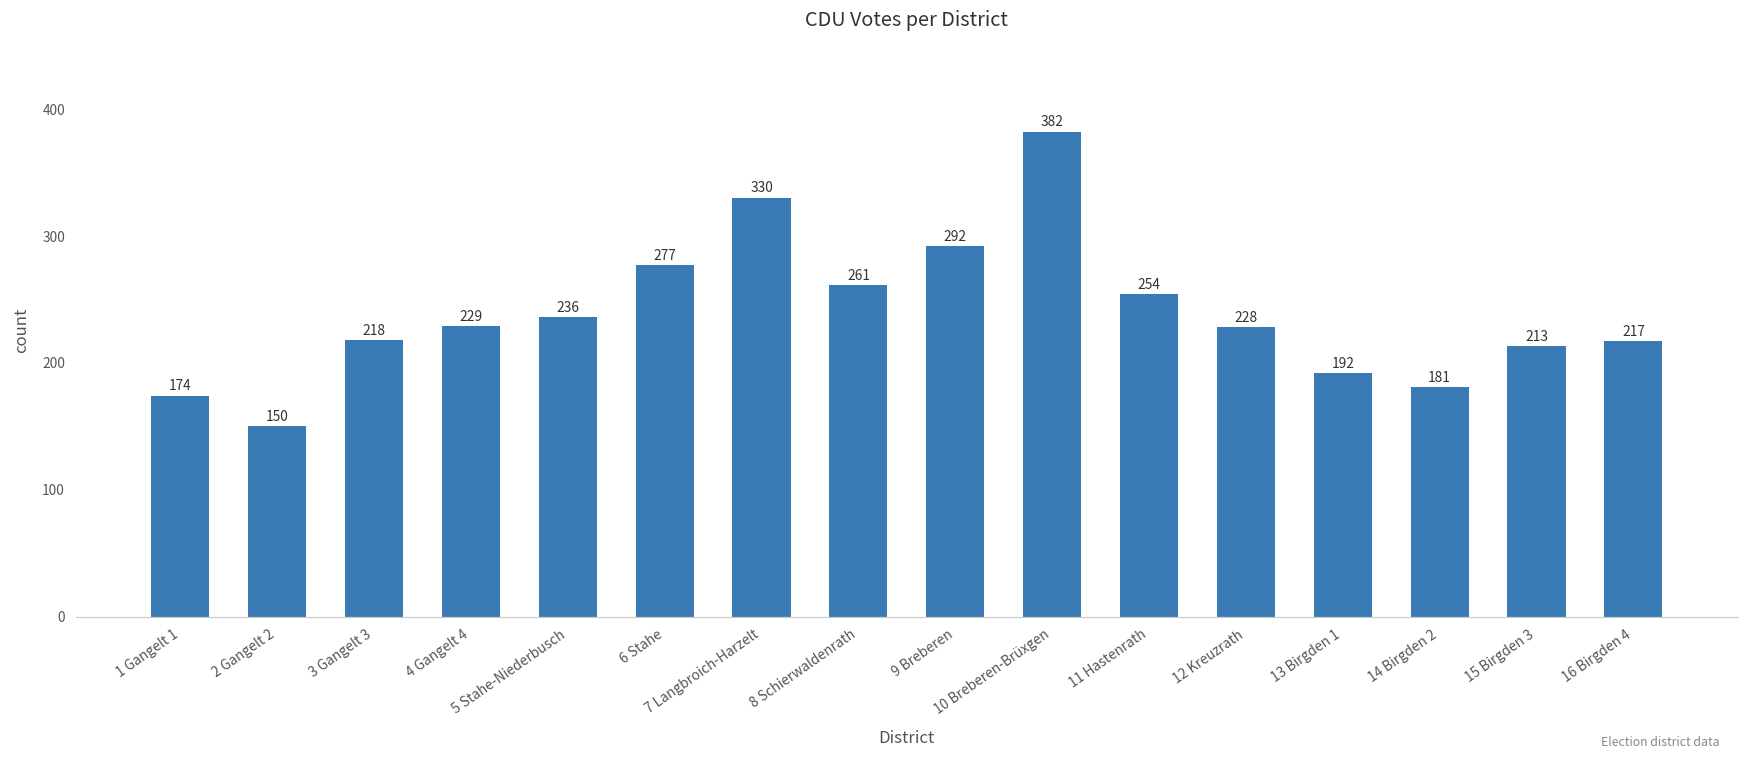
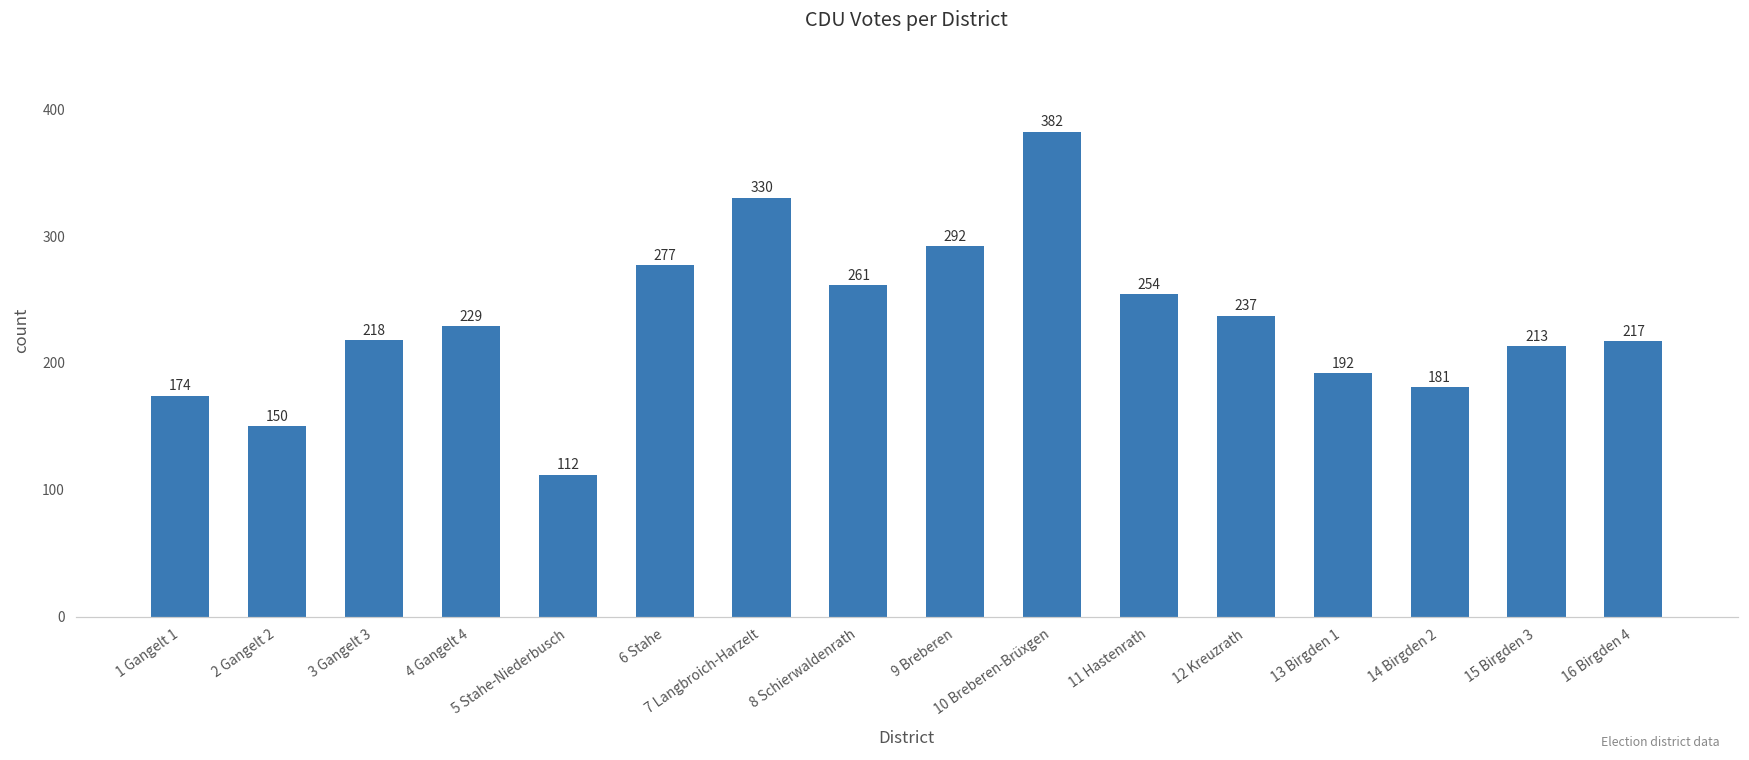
5 Stahe-Niederbusch: 236 -> 112
12 Kreuzrath: 228 -> 237
